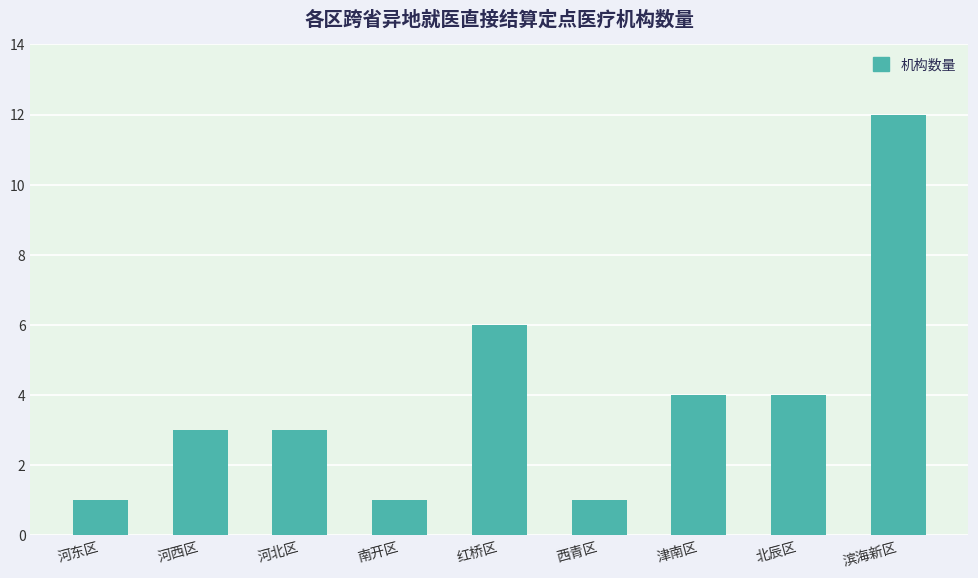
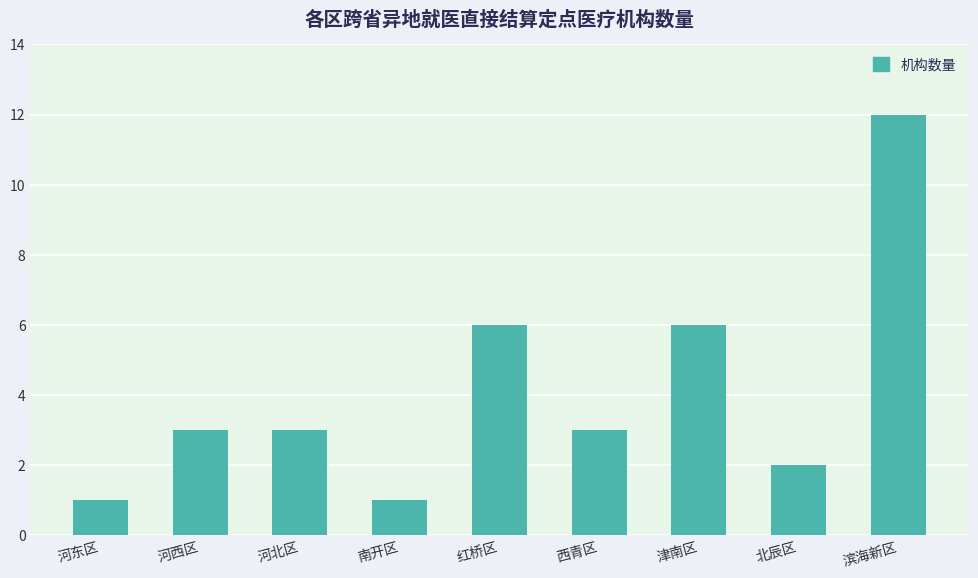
西青区: 1 -> 3
津南区: 4 -> 6
北辰区: 4 -> 2
